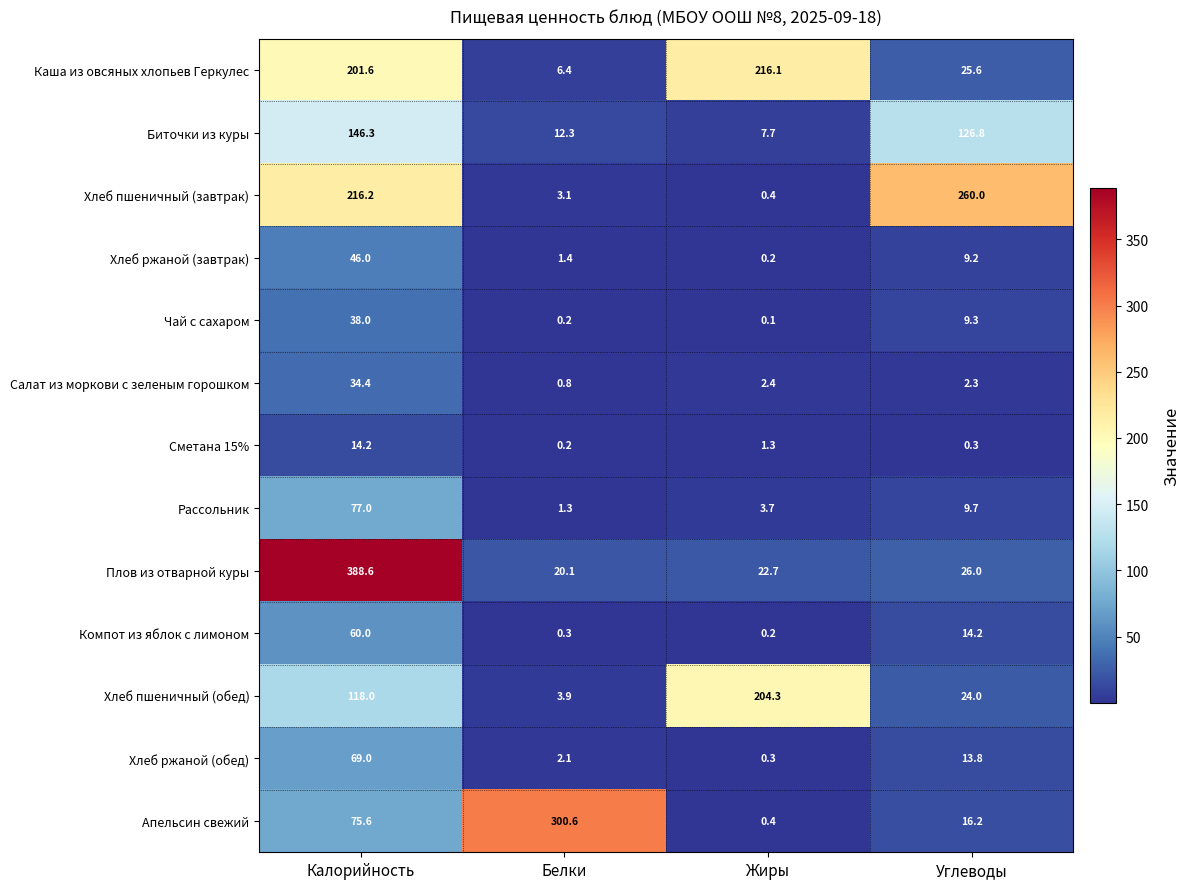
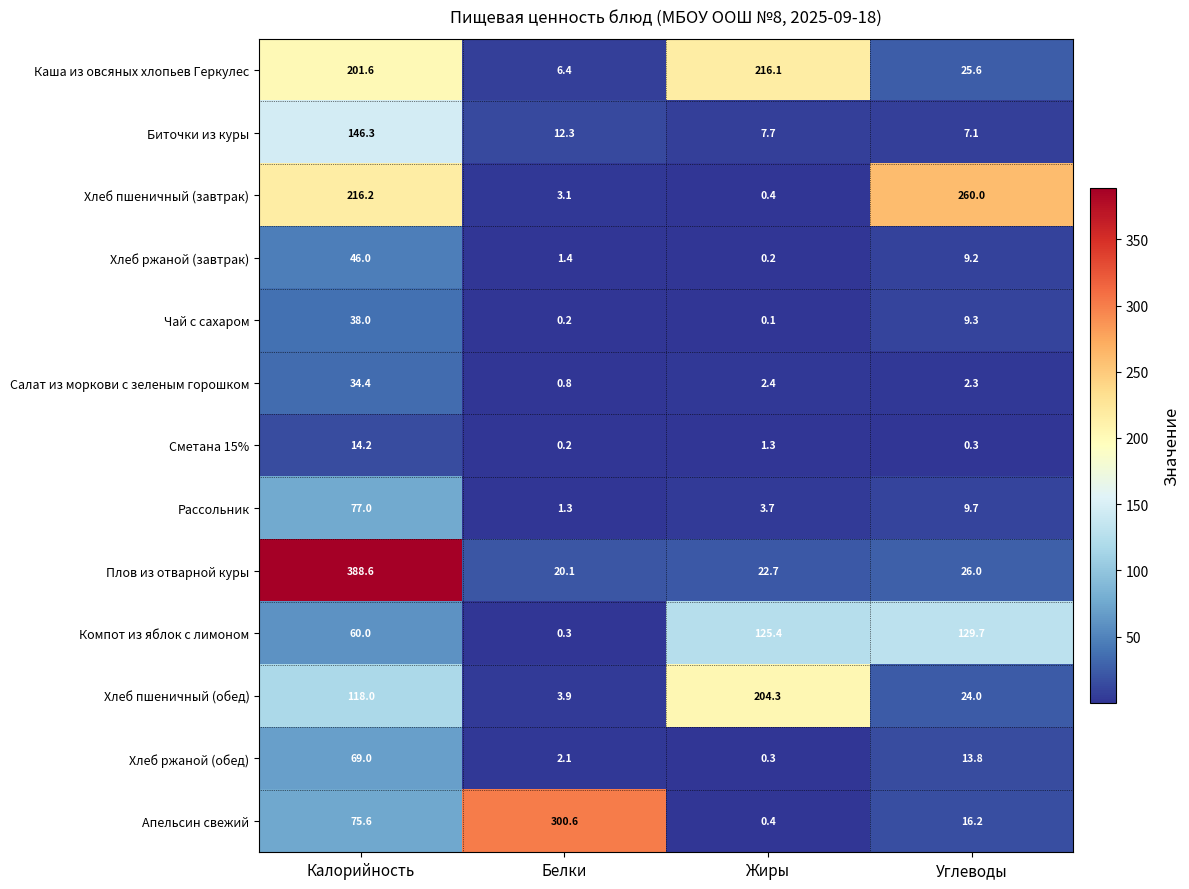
Биточки из куры, Углеводы: 126.8 -> 7.1
Компот из яблок с лимоном, Жиры: 0.2 -> 125.4
Компот из яблок с лимоном, Углеводы: 14.2 -> 129.7
